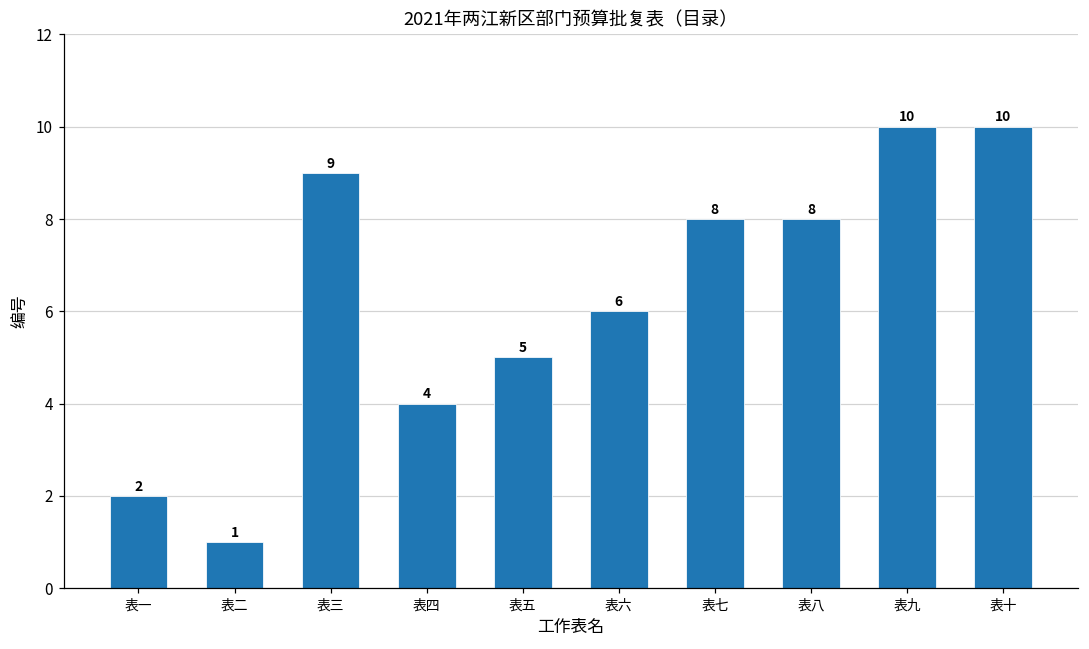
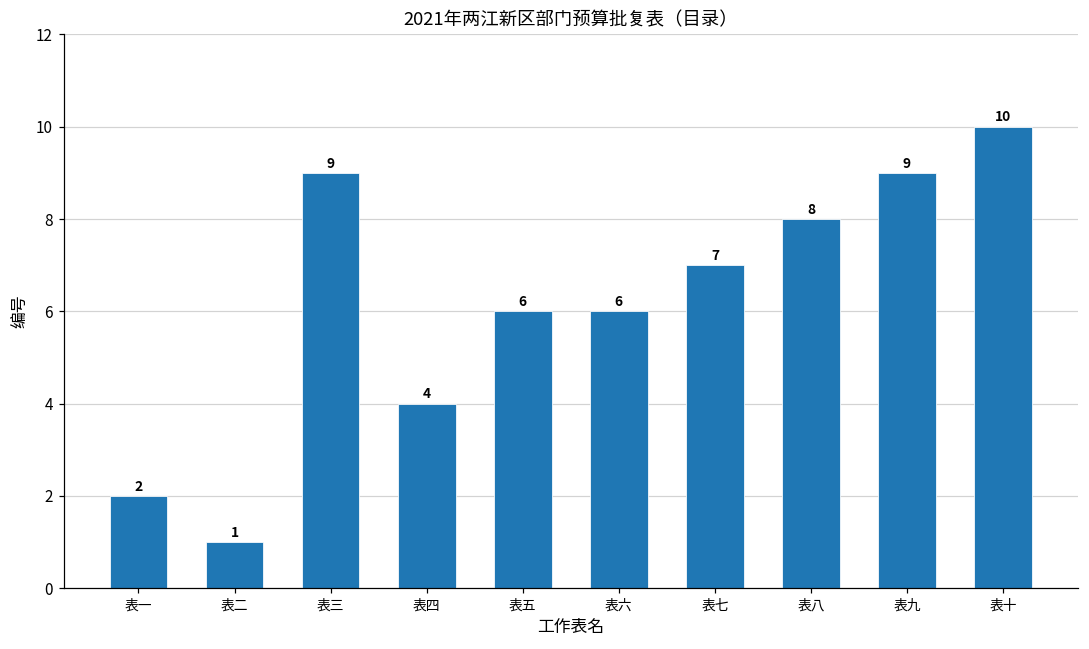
表五: 5 -> 6
表七: 8 -> 7
表九: 10 -> 9
